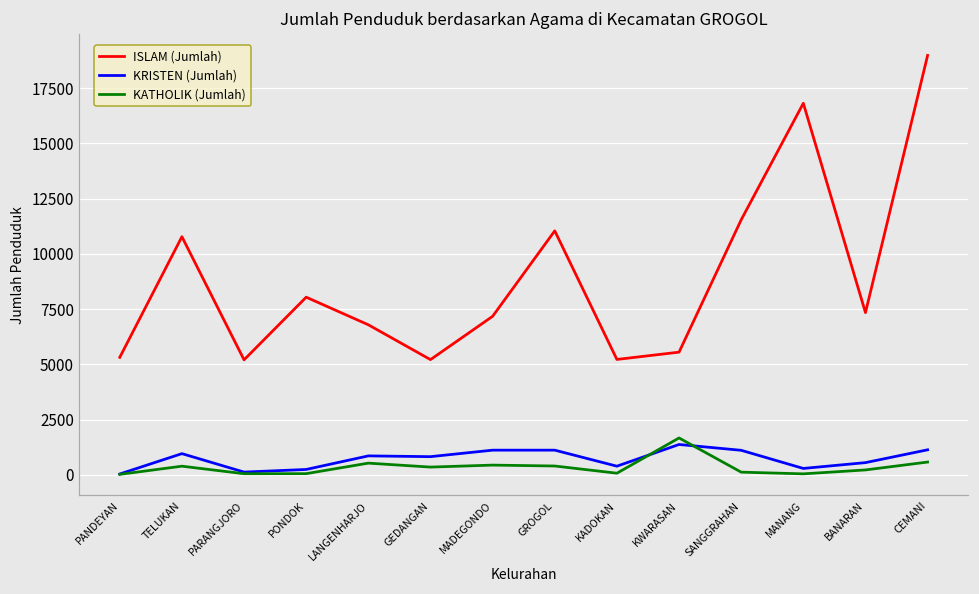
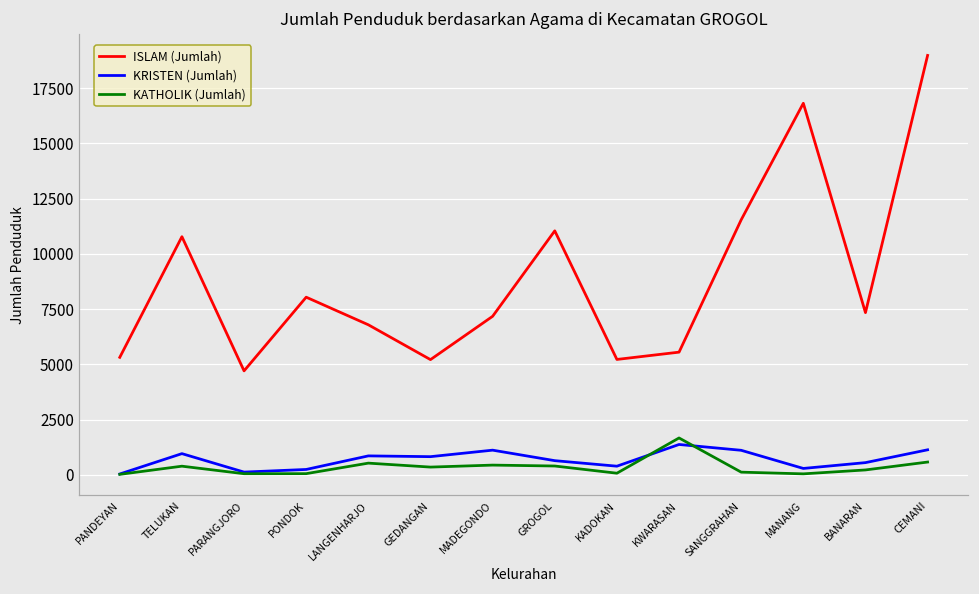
ISLAM (Jumlah), PARANGJORO: 5200 -> 4700
KRISTEN (Jumlah), GROGOL: 1100 -> 600
